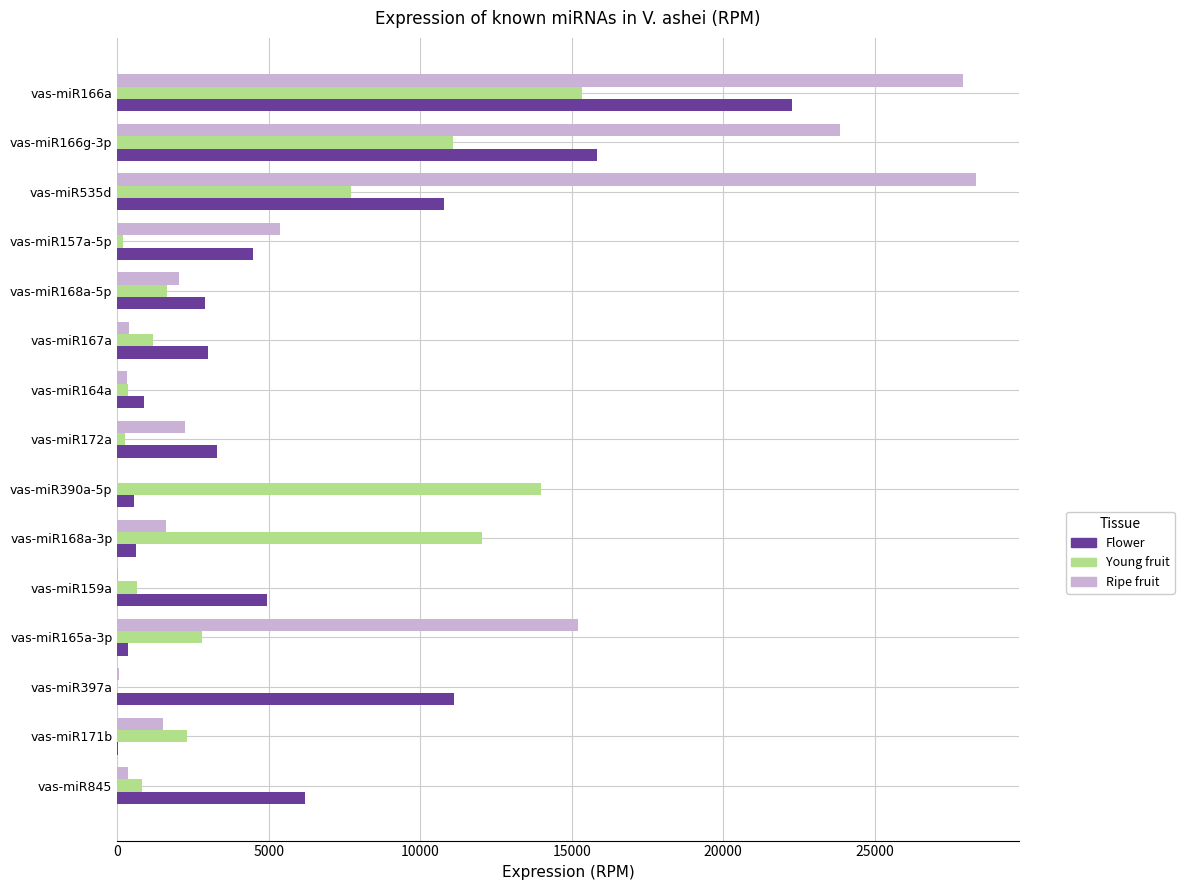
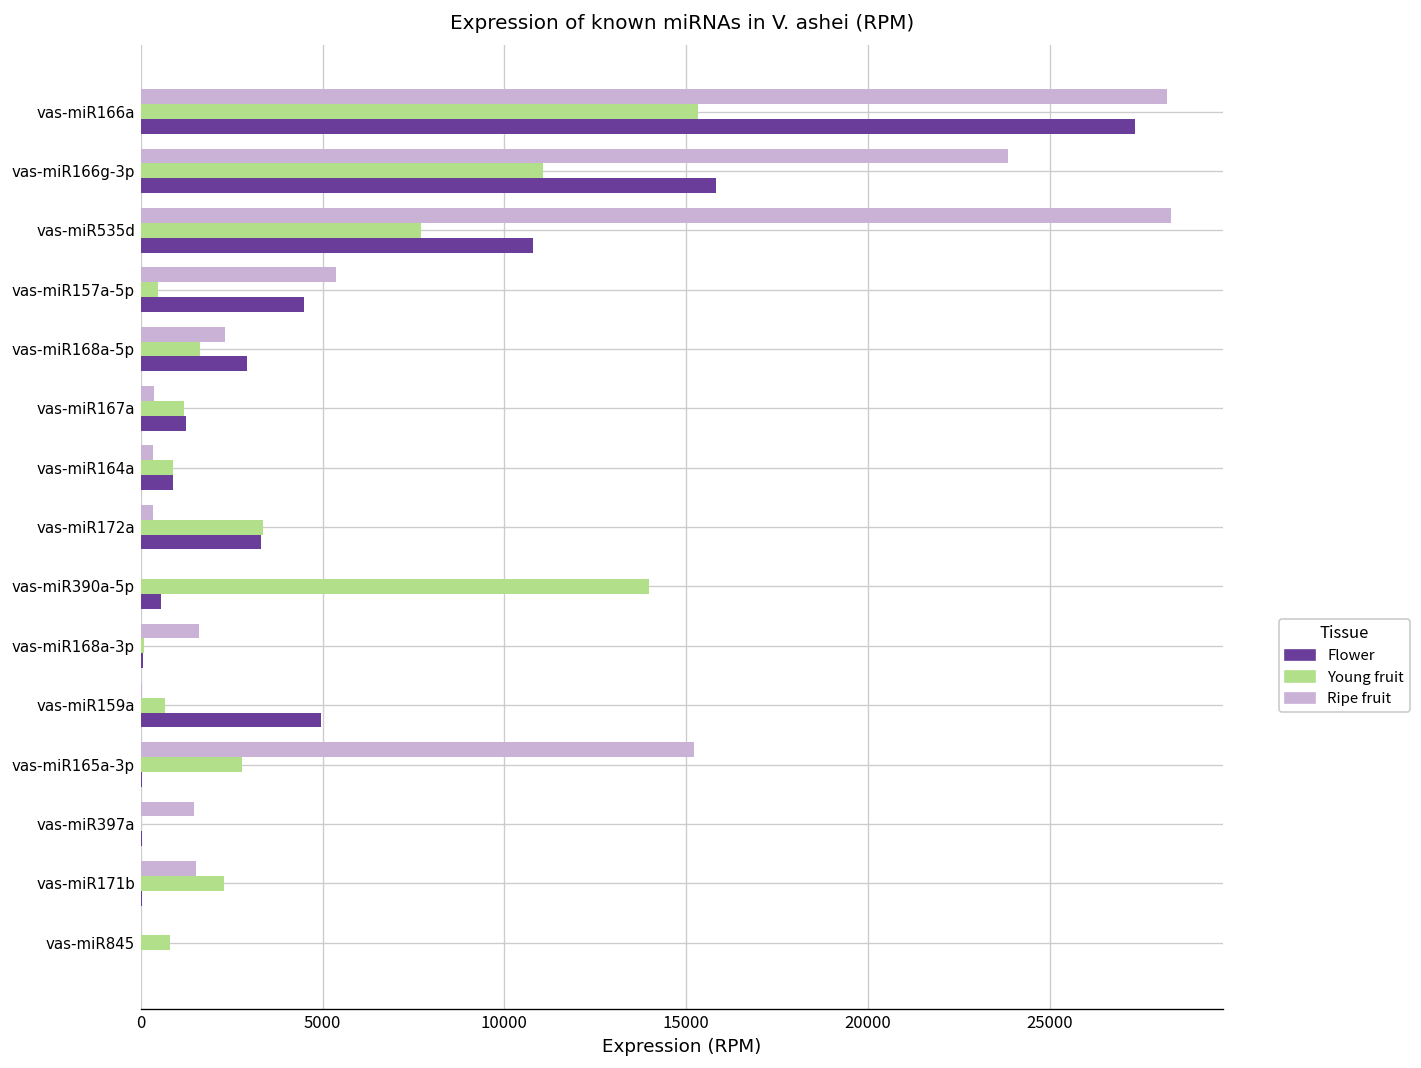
Ripe fruit, vas-miR166a: 27900 -> 28200
Flower, vas-miR166a: 22300 -> 27400
Young fruit, vas-miR157a-5p: 200 -> 500
Ripe fruit, vas-miR168a-5p: 2000 -> 2300
Flower, vas-miR167a: 3000 -> 1200
Young fruit, vas-miR164a: 400 -> 900
Ripe fruit, vas-miR172a: 2200 -> 300
Young fruit, vas-miR172a: 300 -> 3400
Young fruit, vas-miR168a-3p: 12100 -> 100
Flower, vas-miR168a-3p: 600 -> 100
Flower, vas-miR165a-3p: 300 -> 0
Ripe fruit, vas-miR397a: 0 -> 1500
Flower, vas-miR397a: 11100 -> 0
Ripe fruit, vas-miR845: 400 -> 0
Flower, vas-miR845: 6200 -> 0
